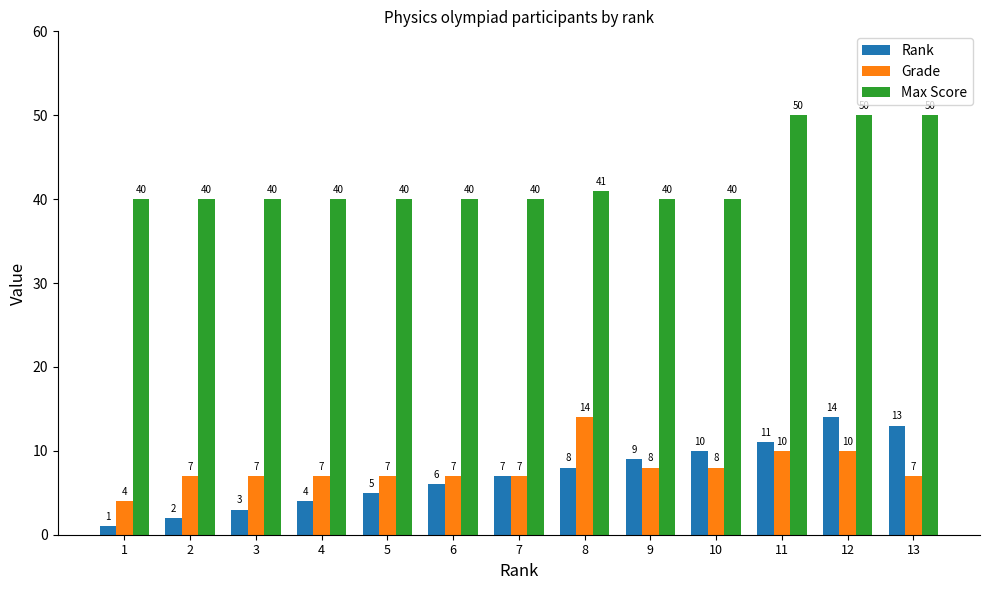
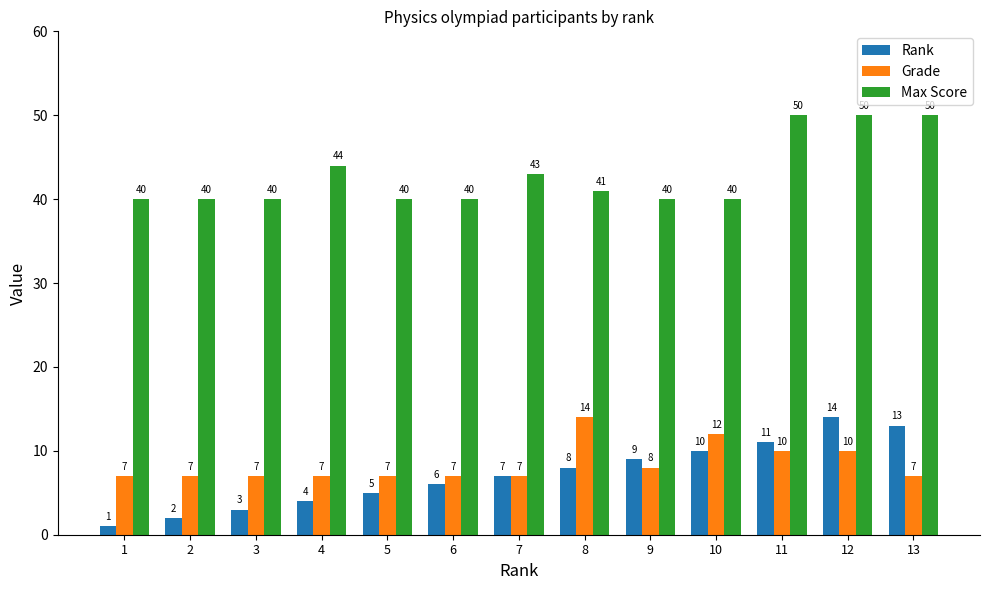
Grade, 1: 4 -> 7
Max Score, 4: 40 -> 44
Max Score, 7: 40 -> 43
Grade, 10: 8 -> 12
